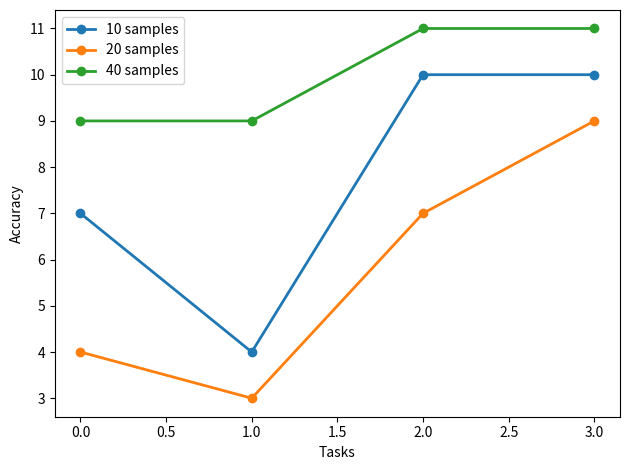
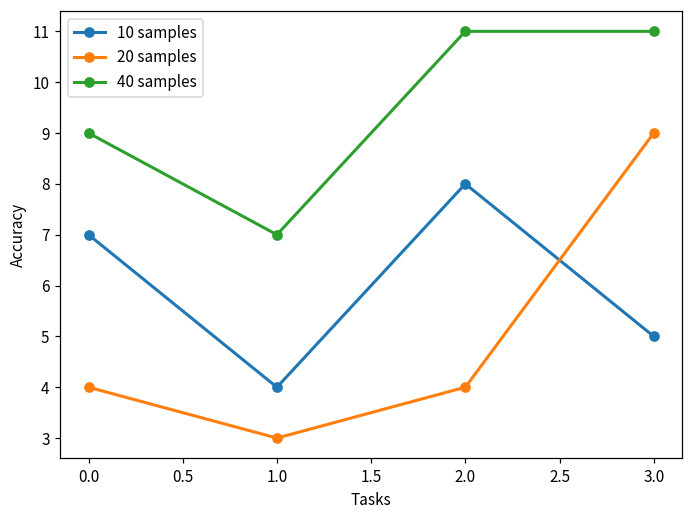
40 samples, 1.0: 9 -> 7
10 samples, 2.0: 10 -> 8
20 samples, 2.0: 7 -> 4
10 samples, 3.0: 10 -> 5
